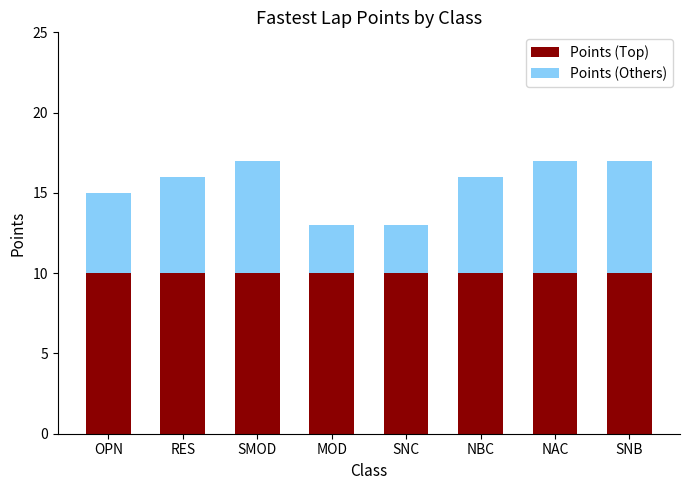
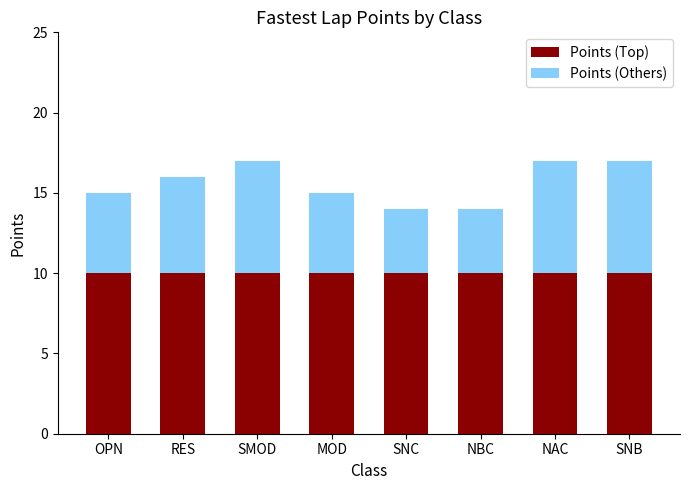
Points (Others), MOD: 3 -> 5
Points (Others), SNC: 3 -> 4
Points (Others), NBC: 6 -> 4
